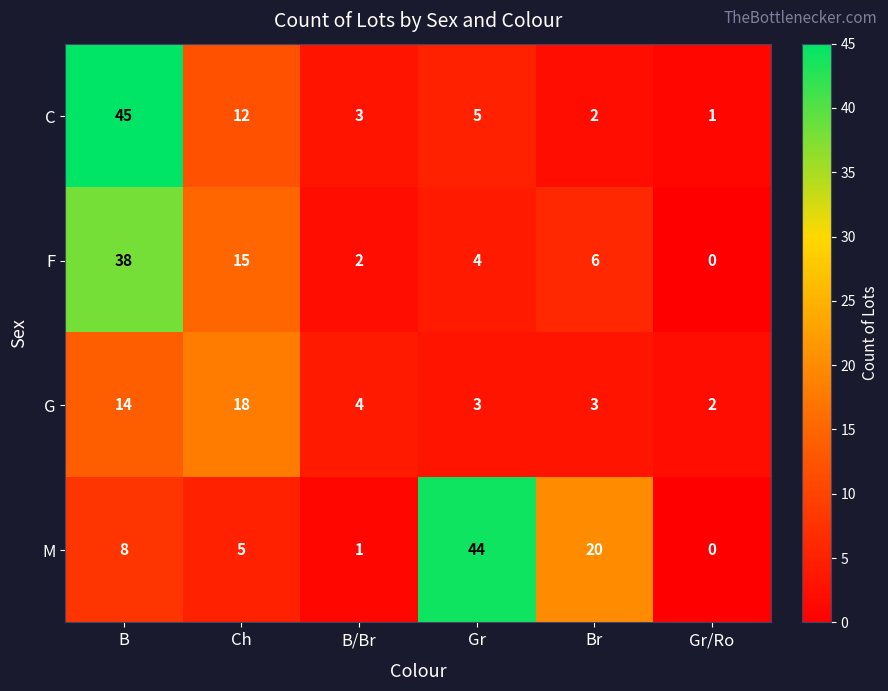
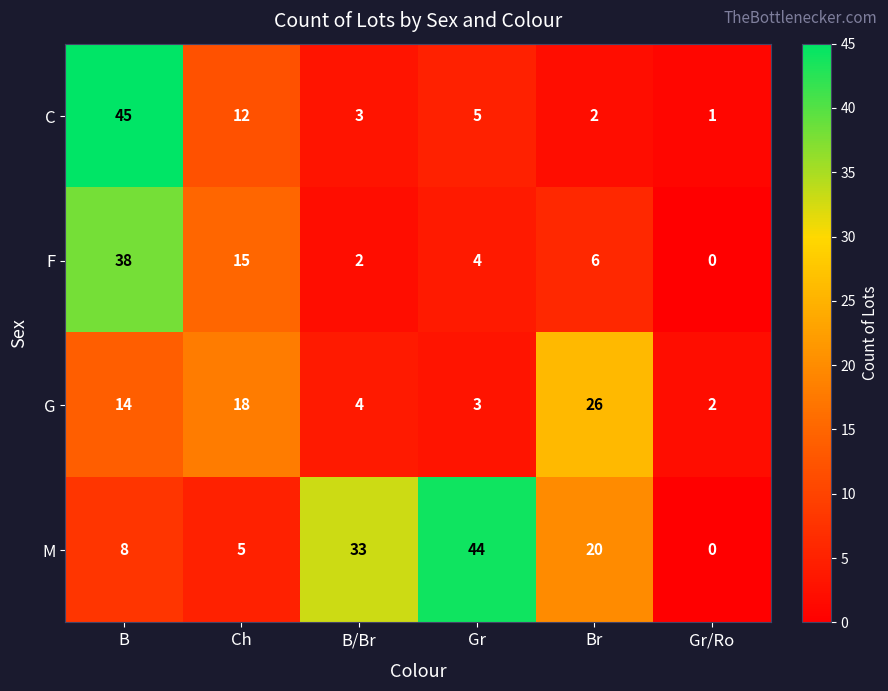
G, Br: 3 -> 26
M, B/Br: 1 -> 33
